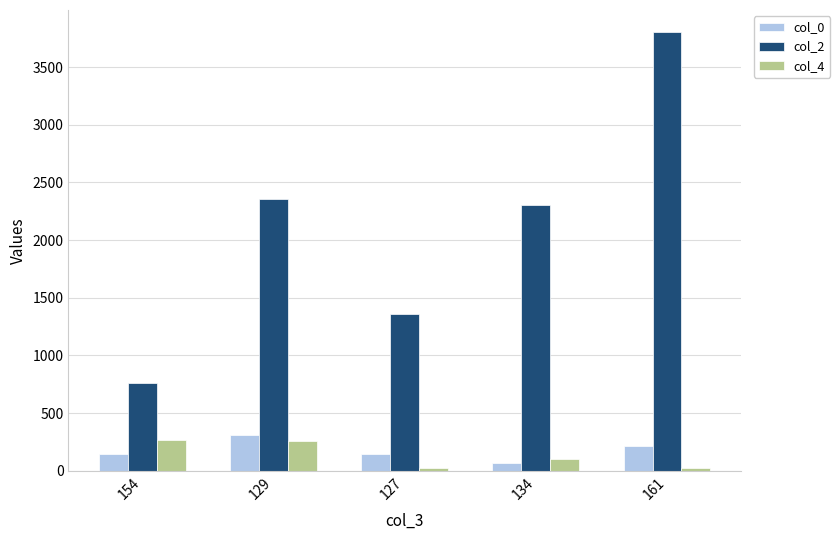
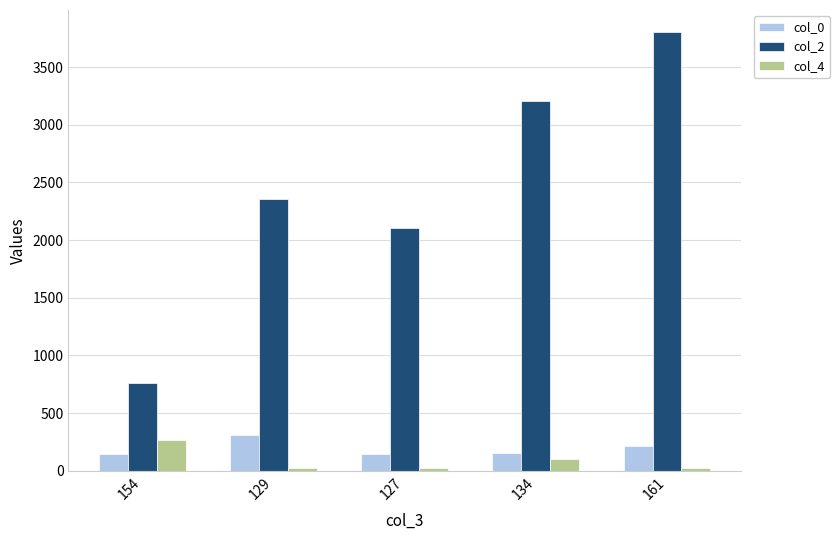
col_4, 129: 260 -> 20
col_2, 127: 1360 -> 2100
col_0, 134: 70 -> 160
col_2, 134: 2300 -> 3200
